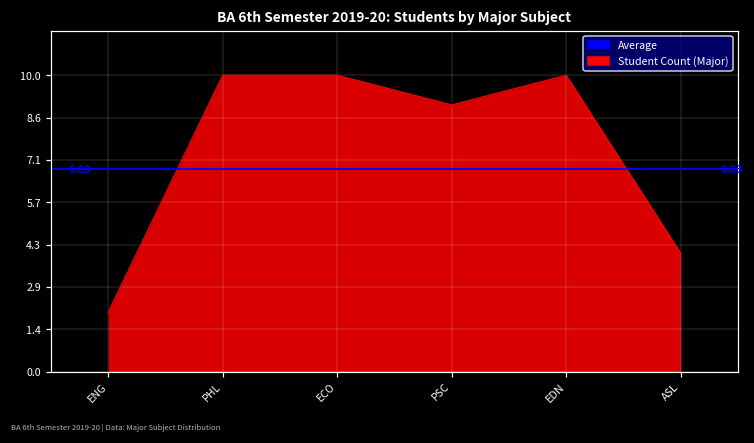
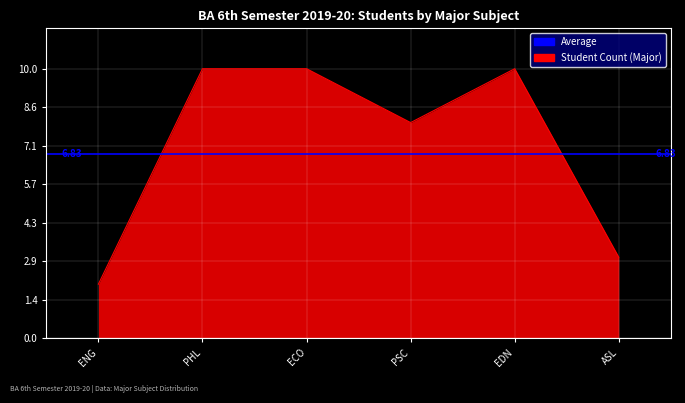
PSC: 9 -> 8
ASL: 4 -> 3
